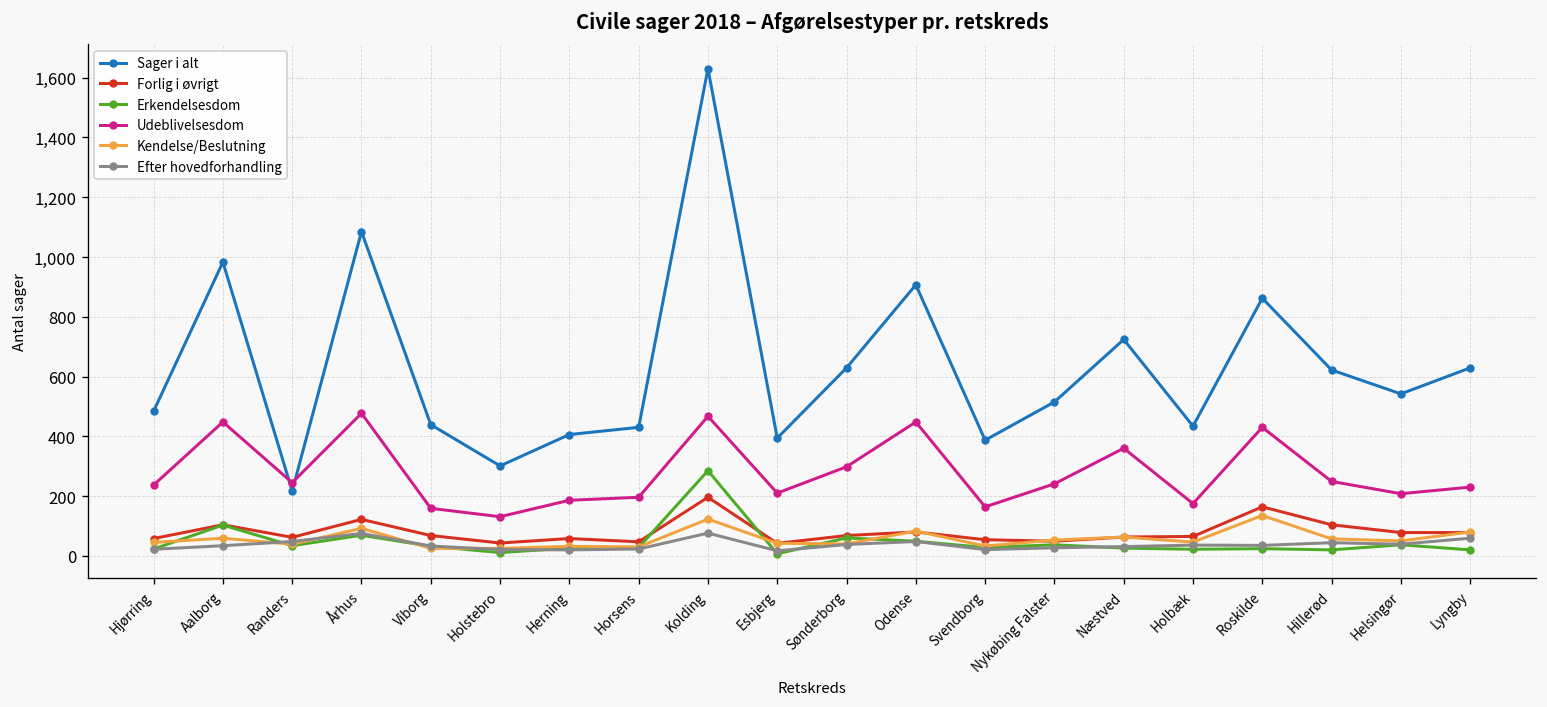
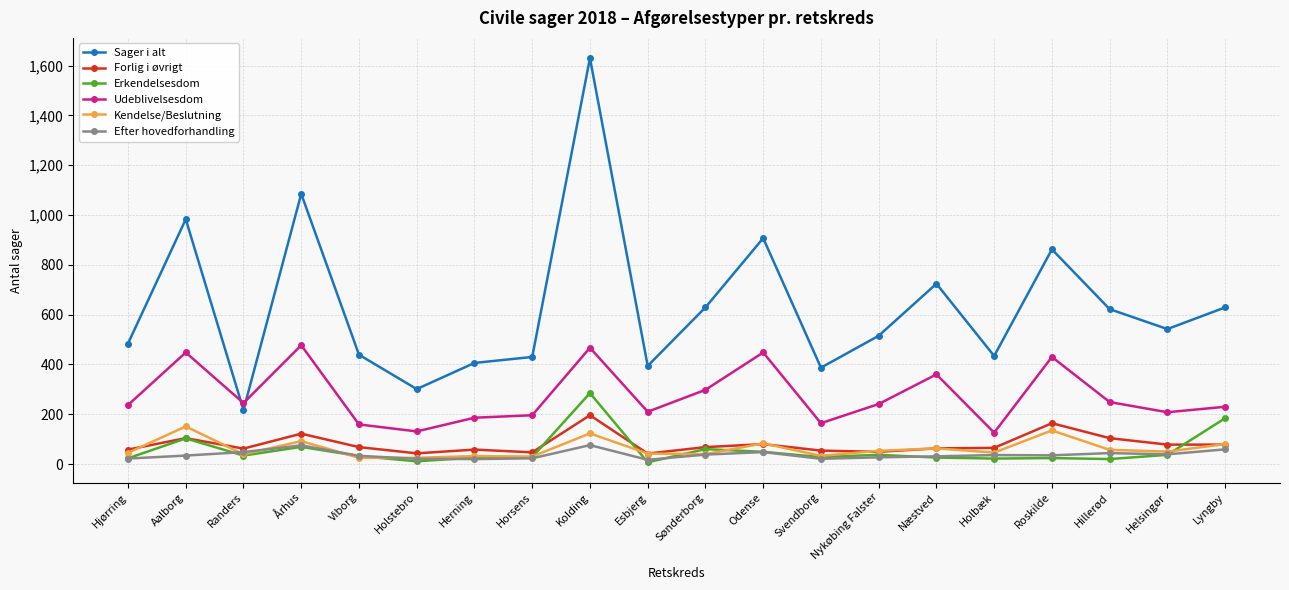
Kendelse/Beslutning, Aalborg: 60 -> 150
Udeblivelsesdom, Holbæk: 180 -> 130
Erkendelsesdom, Lyngby: 20 -> 180
